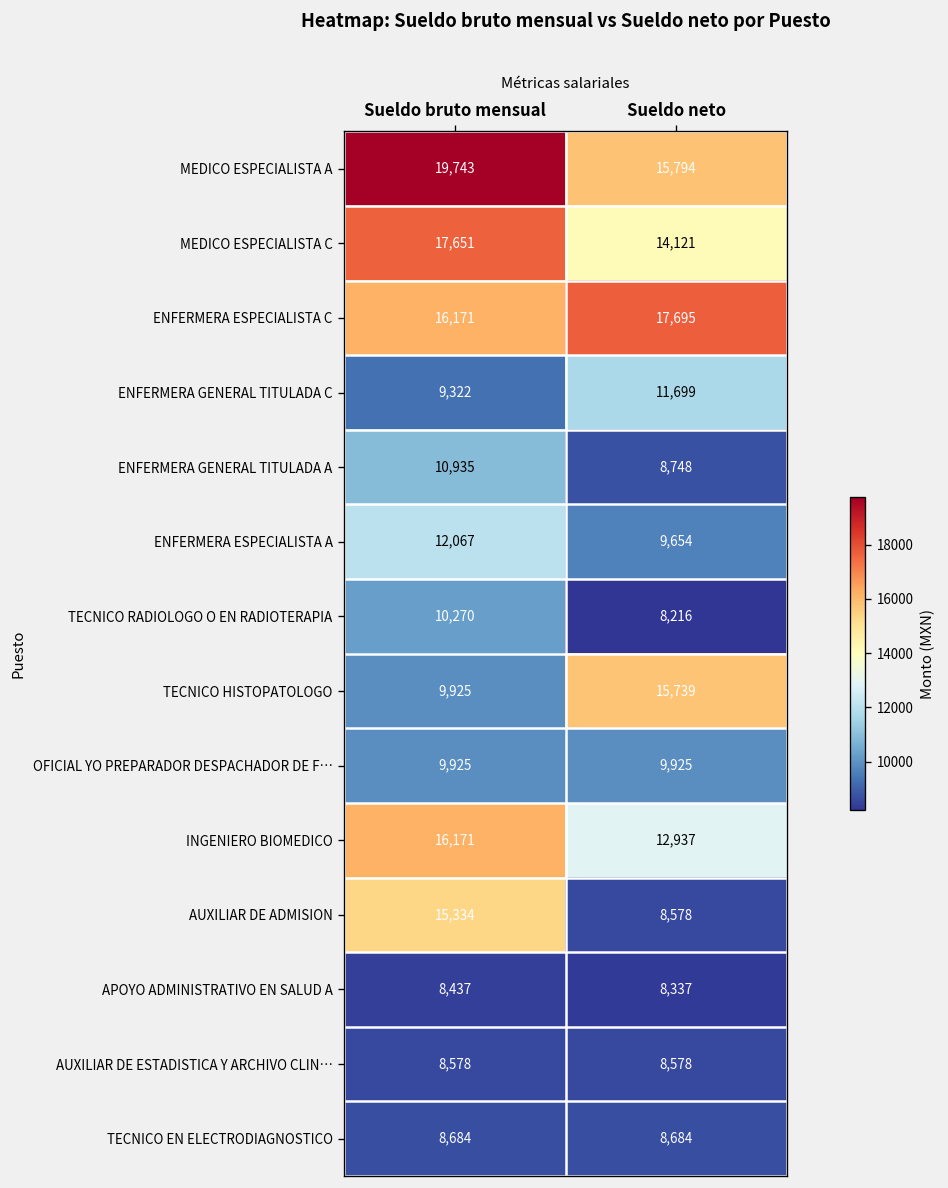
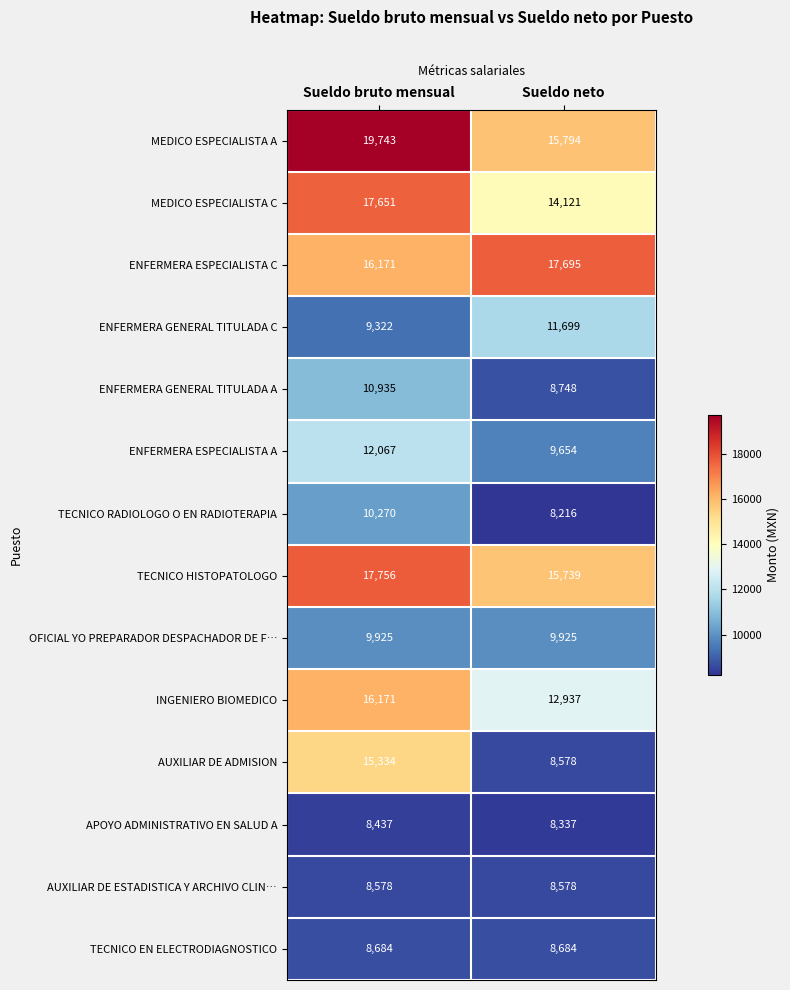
TECNICO HISTOPATOLOGO, Sueldo bruto mensual: 9,925 -> 17,756
